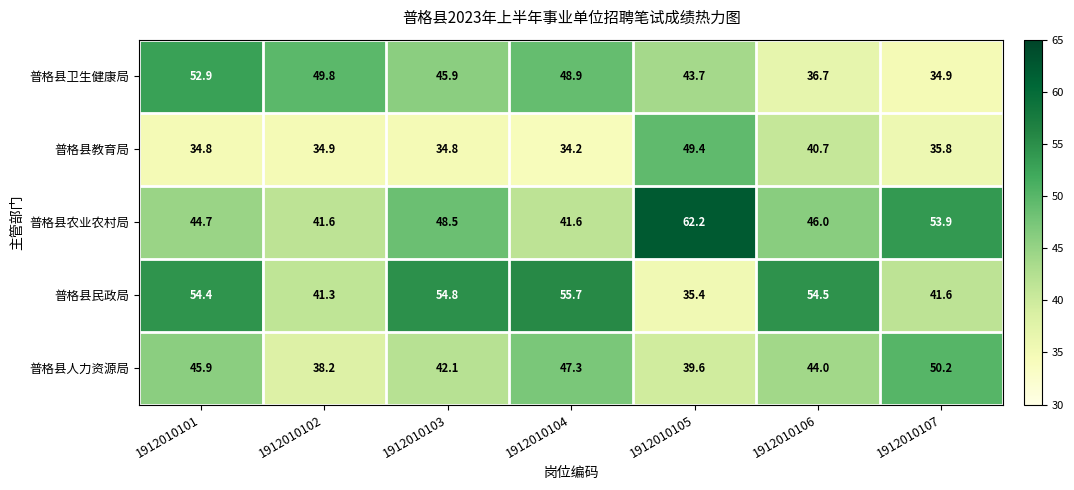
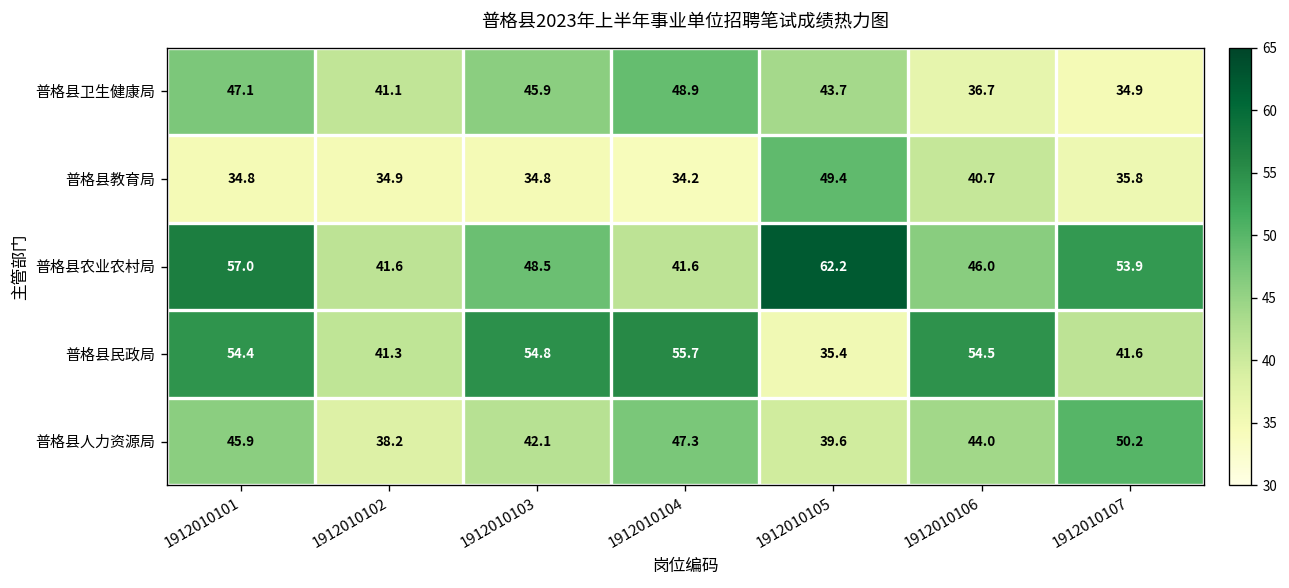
普格县卫生健康局, 1912010101: 52.9 -> 47.1
普格县卫生健康局, 1912010102: 49.8 -> 41.1
普格县农业农村局, 1912010101: 44.7 -> 57.0
